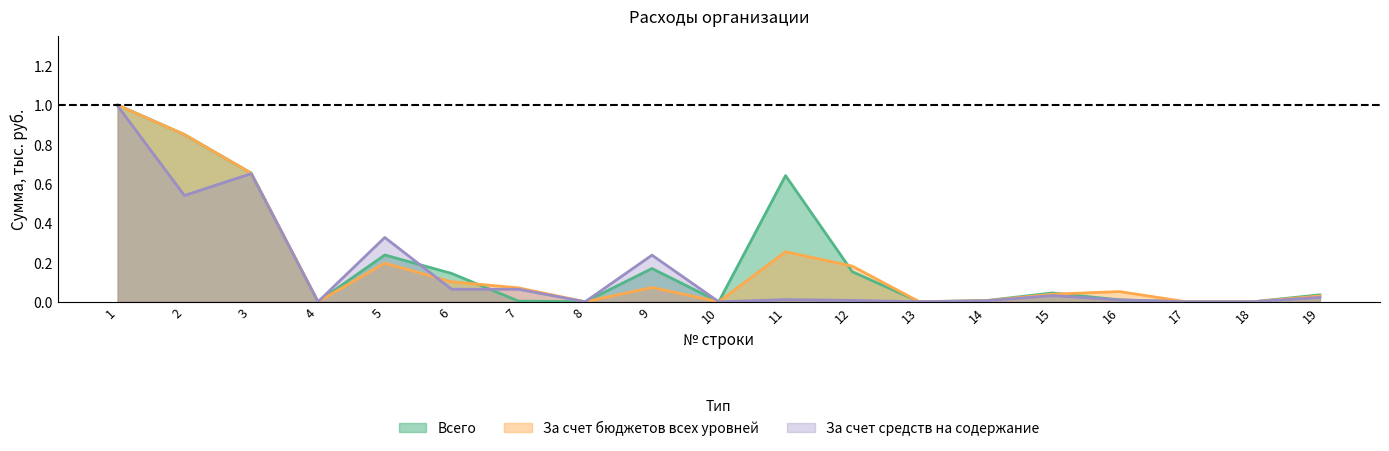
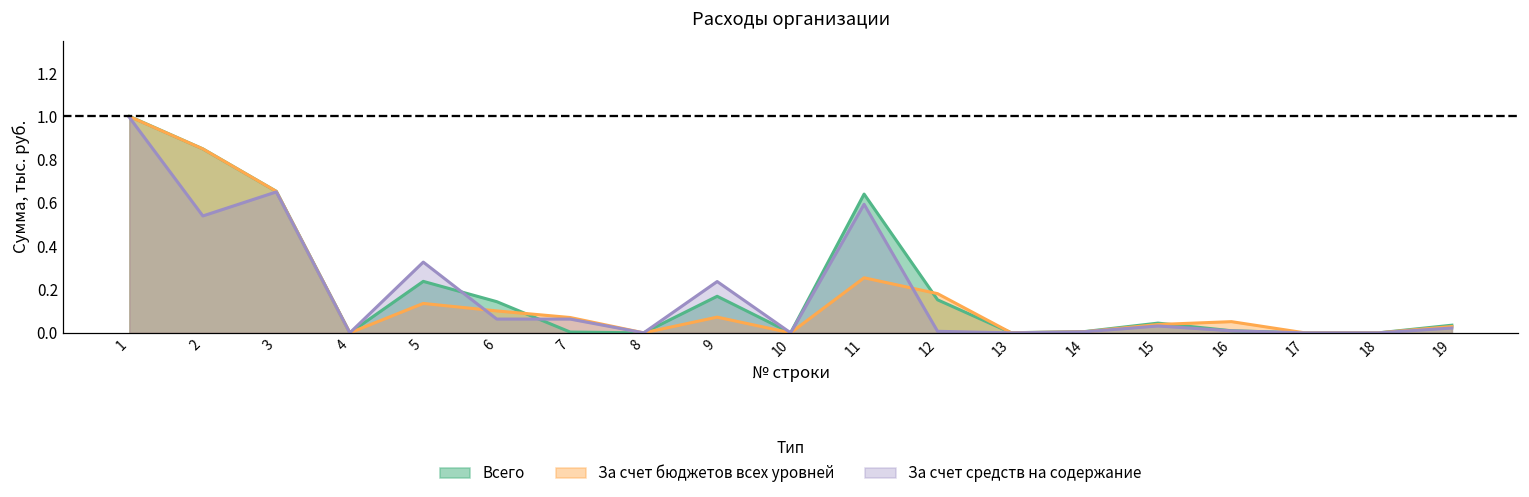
За счет бюджетов всех уровней, 5: 0.20 -> 0.14
За счет средств на содержание, 11: 0.01 -> 0.59
